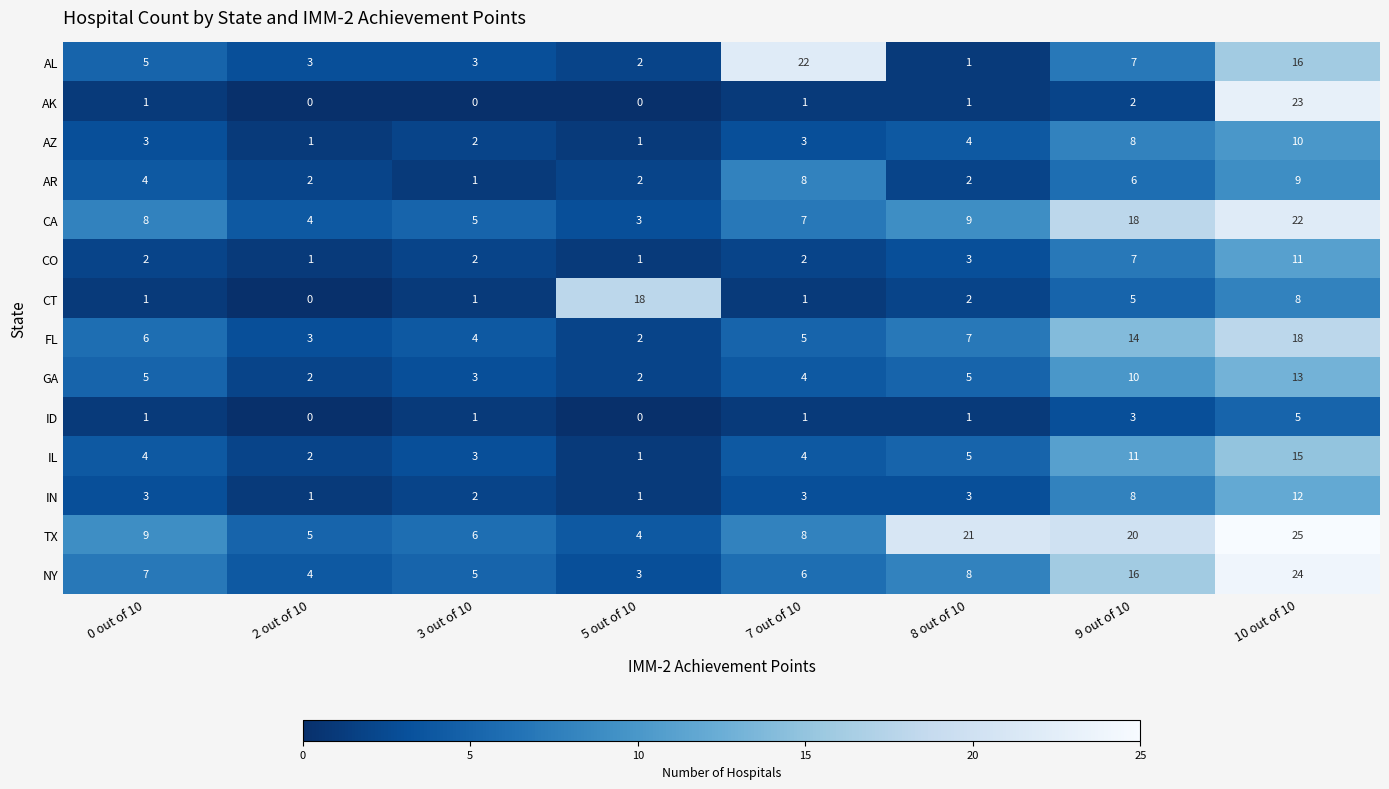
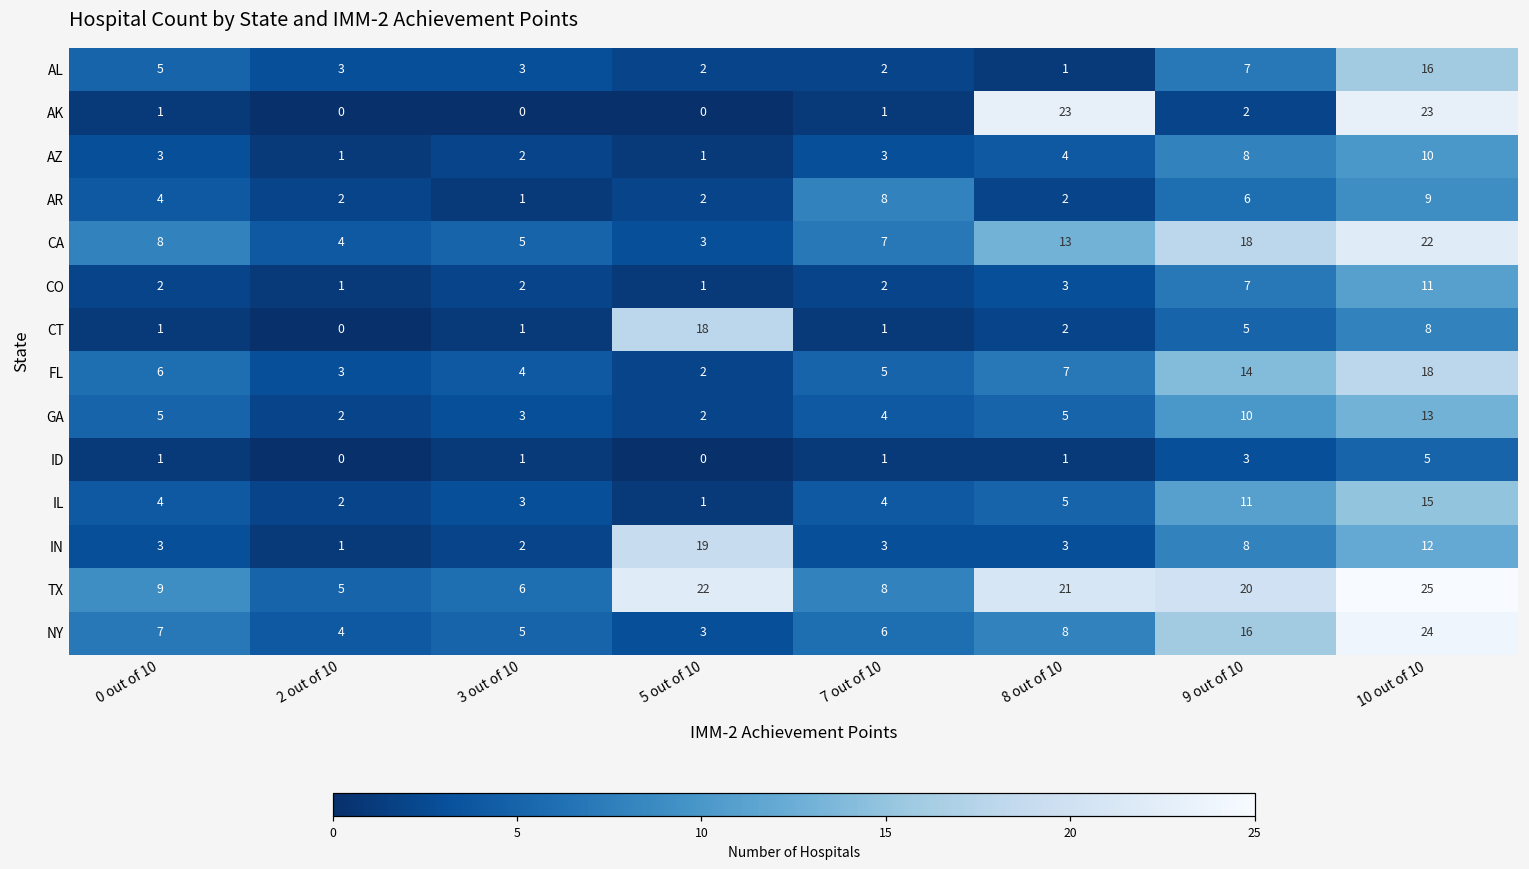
AL, 7 out of 10: 22 -> 2
AK, 8 out of 10: 1 -> 23
CA, 8 out of 10: 9 -> 13
IN, 5 out of 10: 1 -> 19
TX, 5 out of 10: 4 -> 22
